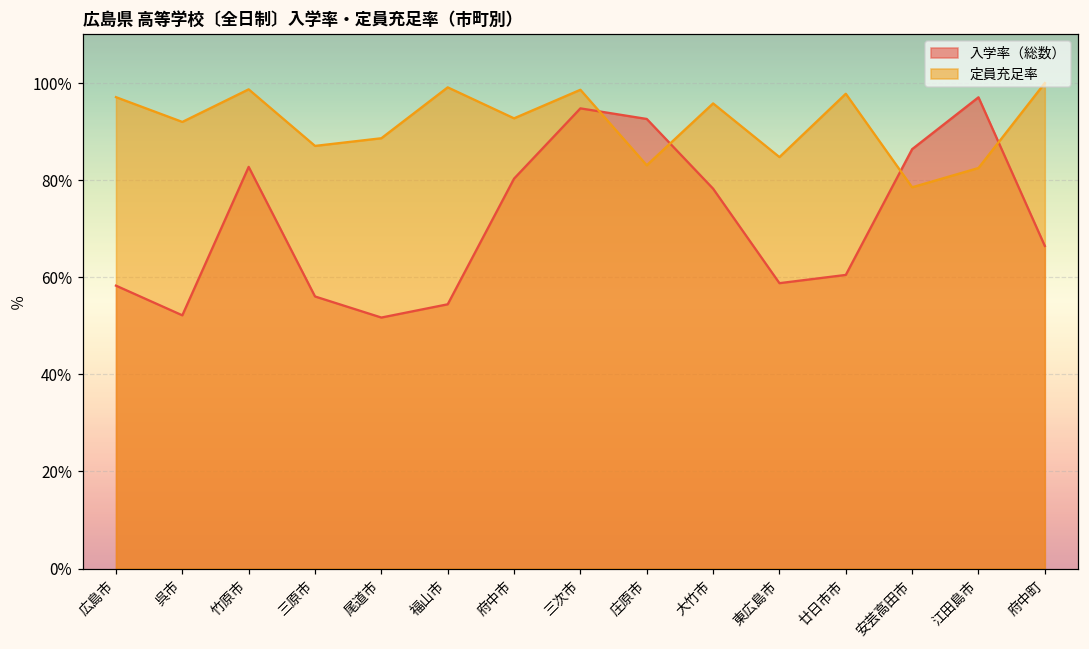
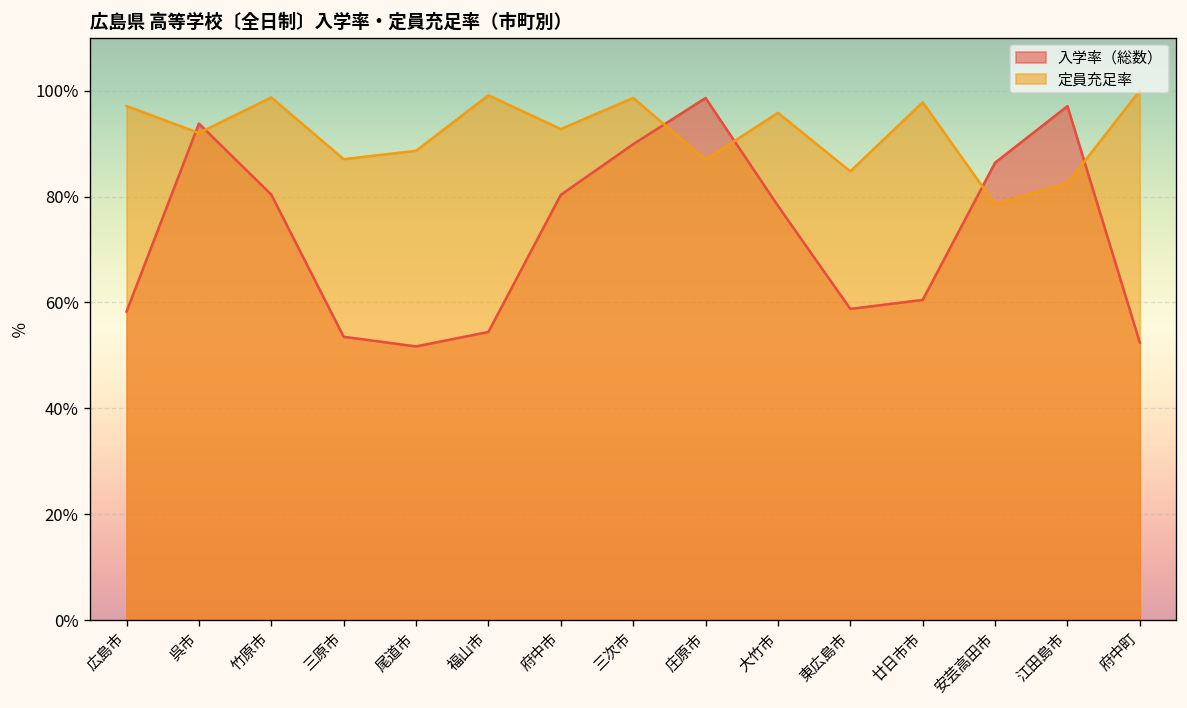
入学率（総数）, 呉市: 52% -> 94%
入学率（総数）, 竹原市: 83% -> 80%
入学率（総数）, 三原市: 56% -> 54%
入学率（総数）, 三次市: 95% -> 90%
入学率（総数）, 庄原市: 93% -> 99%
定員充足率, 庄原市: 83% -> 87%
入学率（総数）, 府中町: 66% -> 52%
